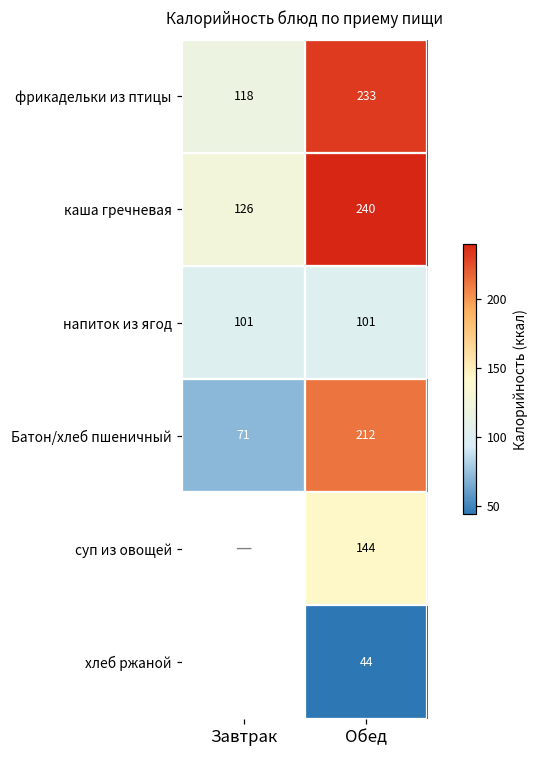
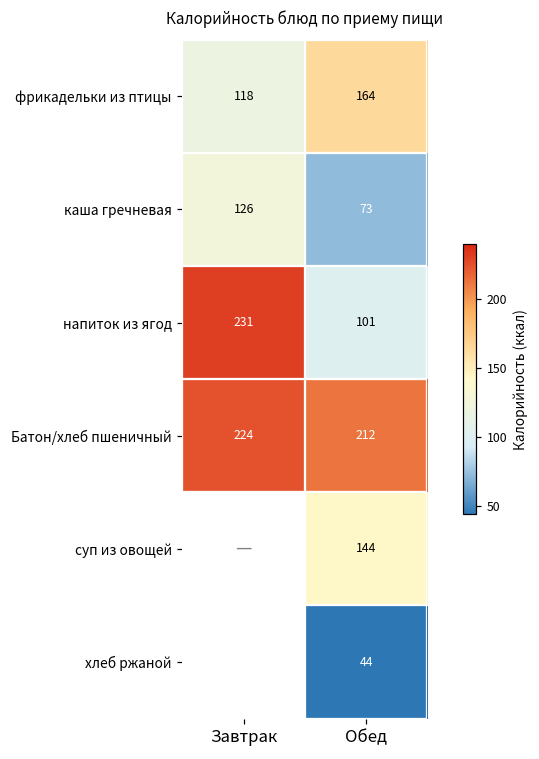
фрикадельки из птицы, Обед: 233 -> 164
каша гречневая, Обед: 240 -> 73
напиток из ягод, Завтрак: 101 -> 231
Батон/хлеб пшеничный, Завтрак: 71 -> 224
